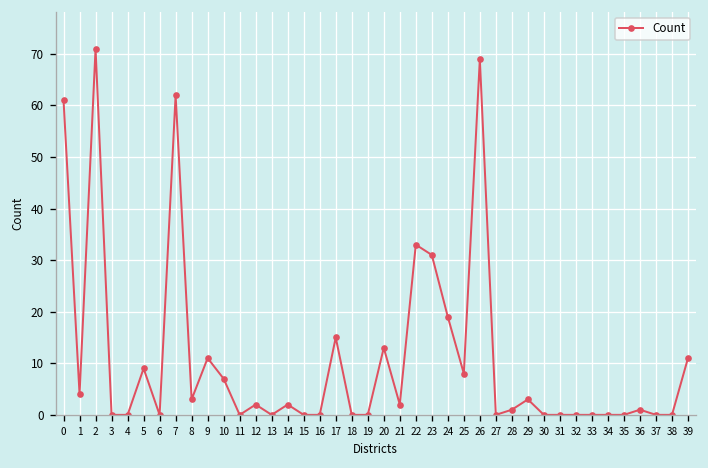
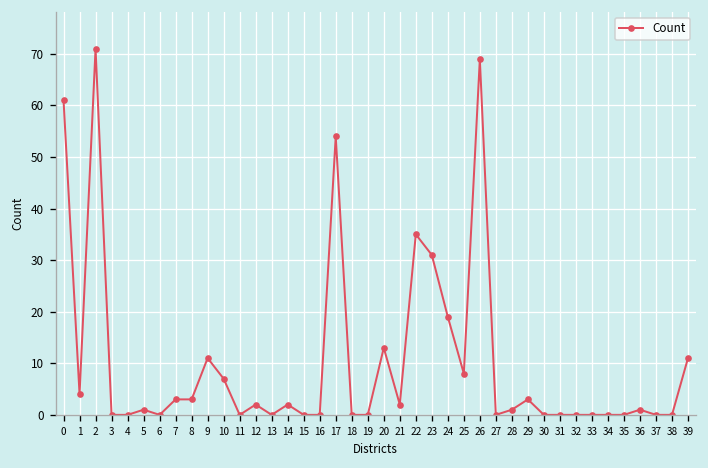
5: 9 -> 1
7: 62 -> 3
17: 15 -> 54
22: 33 -> 35
